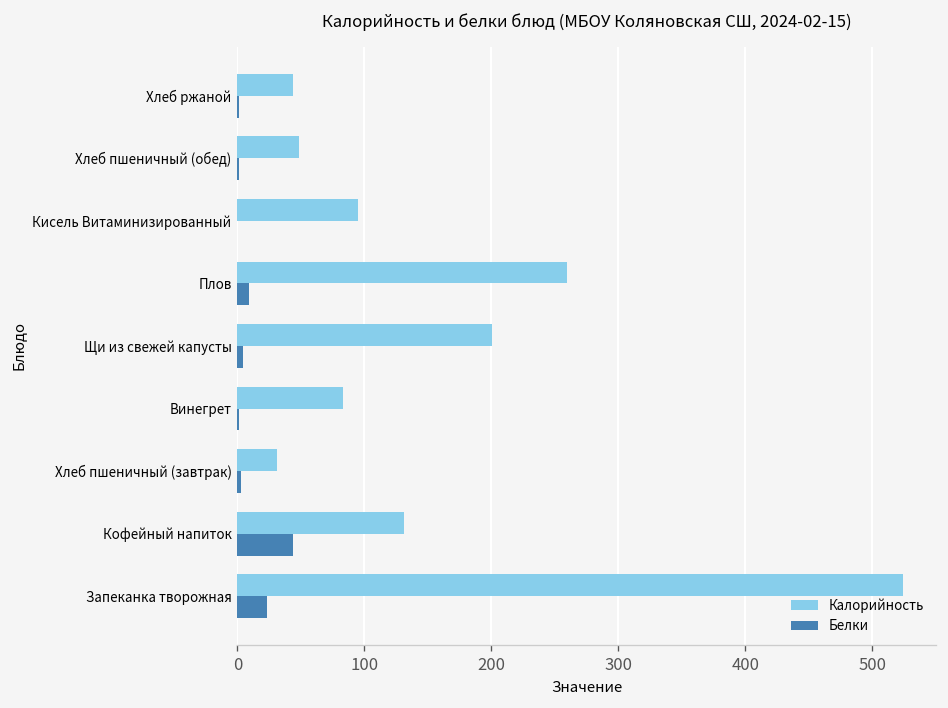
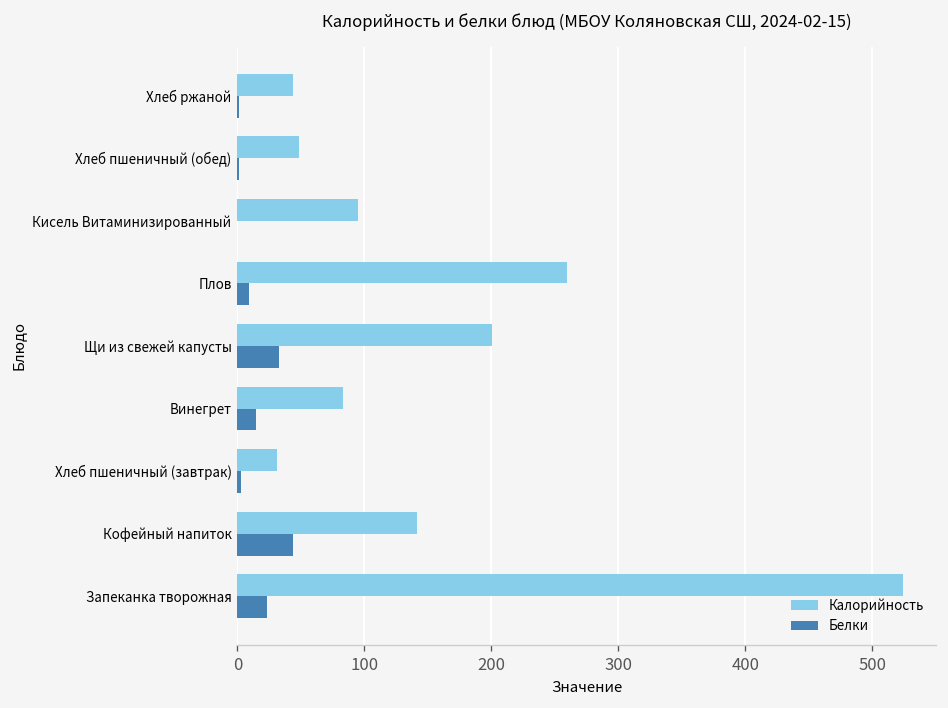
Белки, Щи из свежей капусты: 4 -> 33
Белки, Винегрет: 1 -> 15
Калорийность, Кофейный напиток: 132 -> 141
